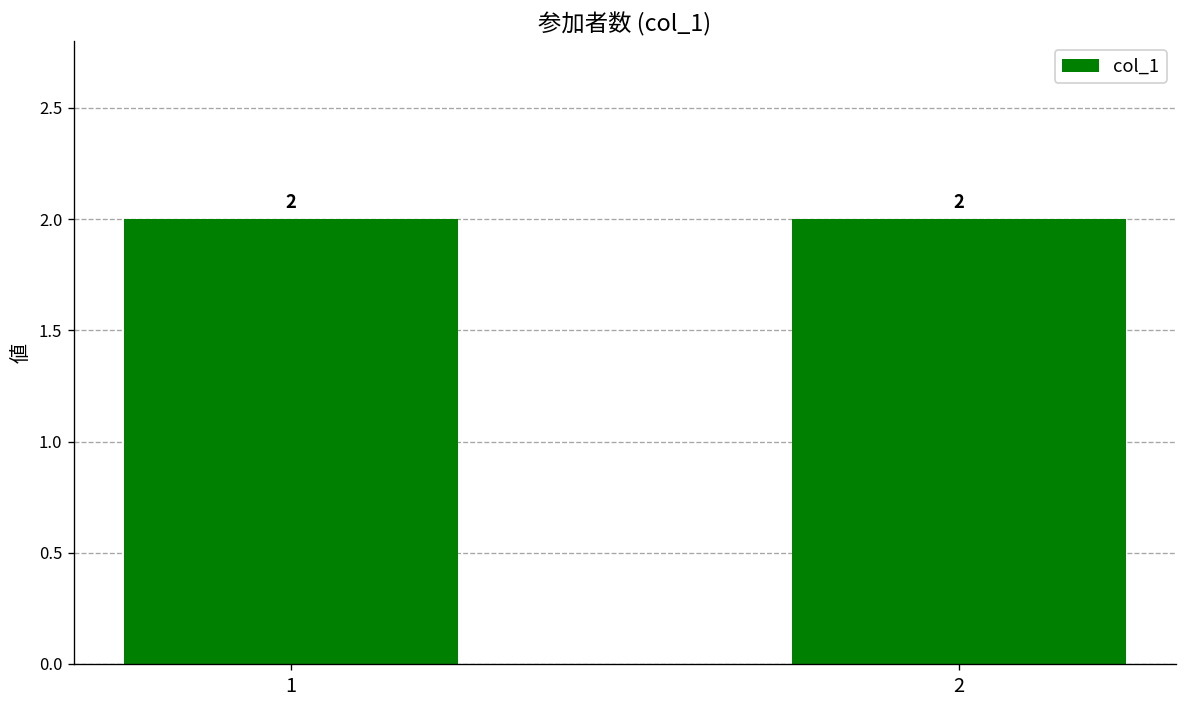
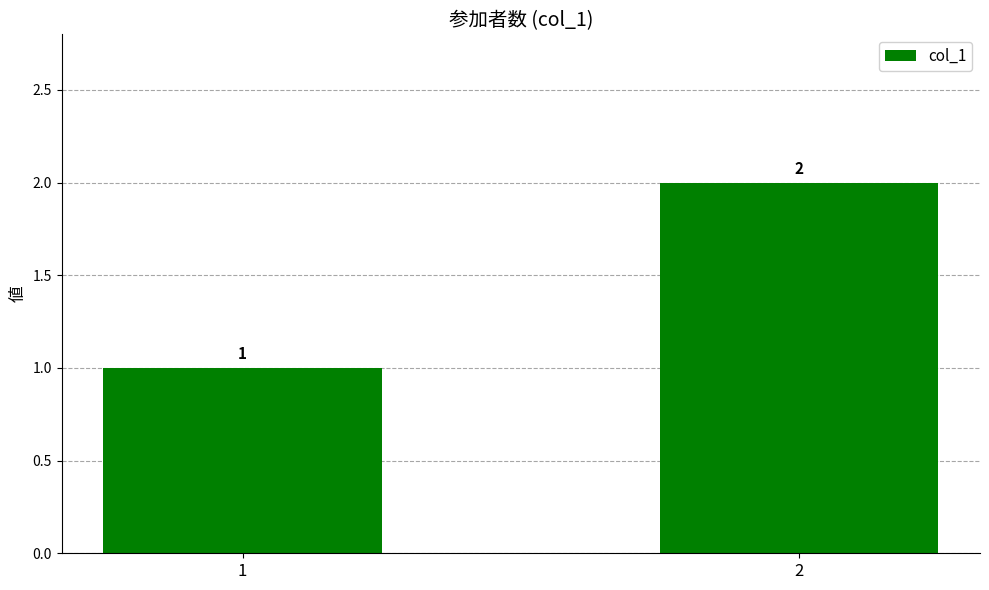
1: 2 -> 1
